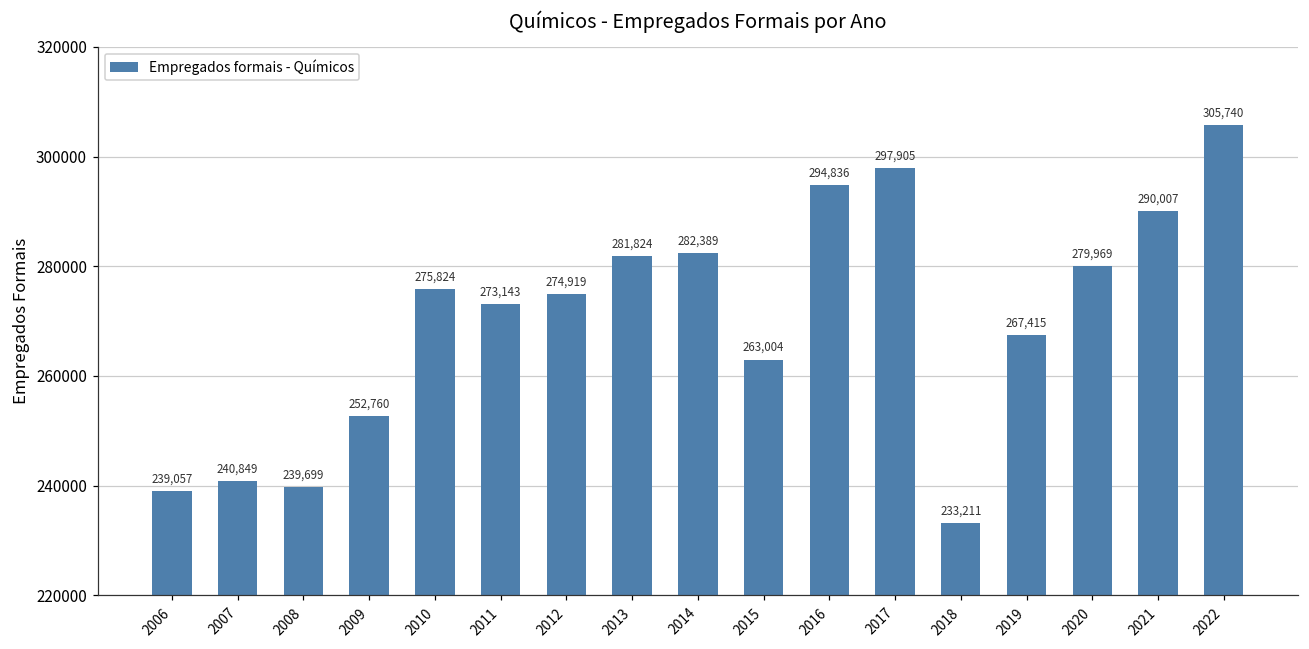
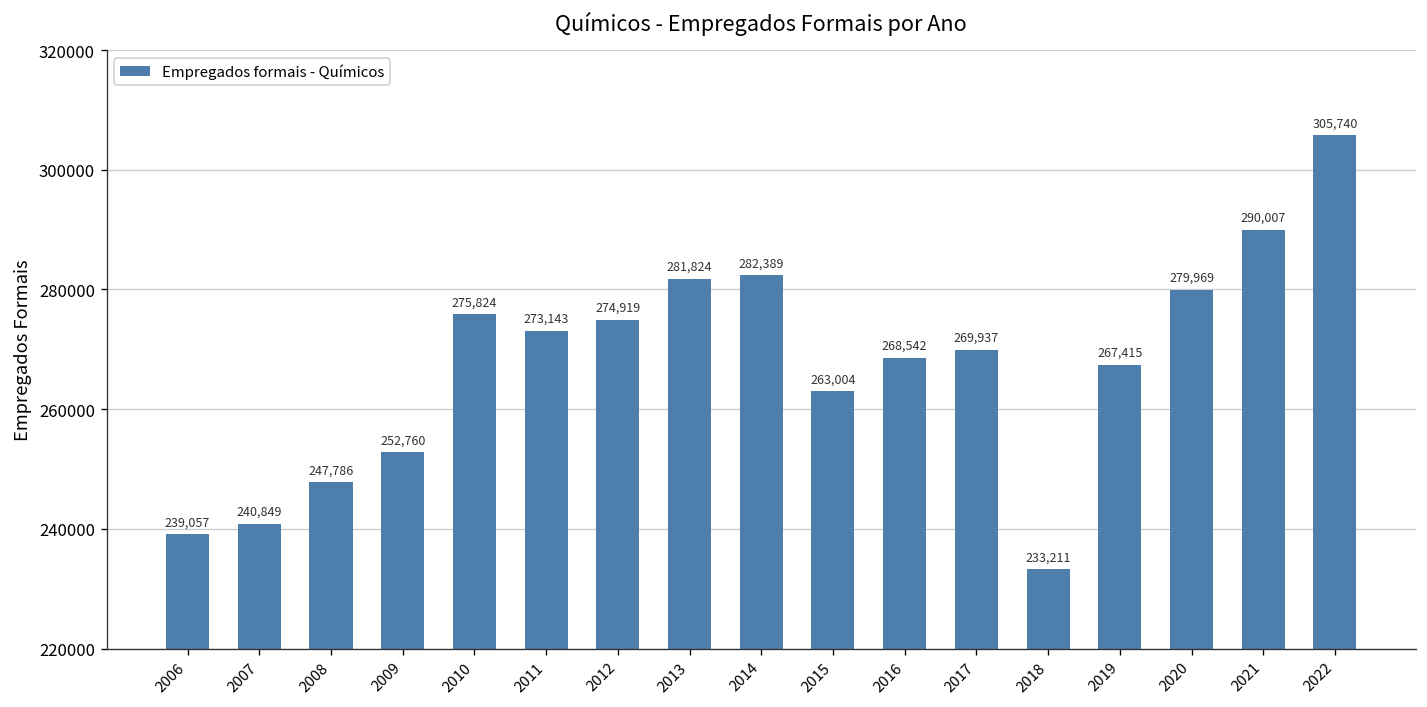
2008: 239,699 -> 247,786
2016: 294,836 -> 268,542
2017: 297,905 -> 269,937
